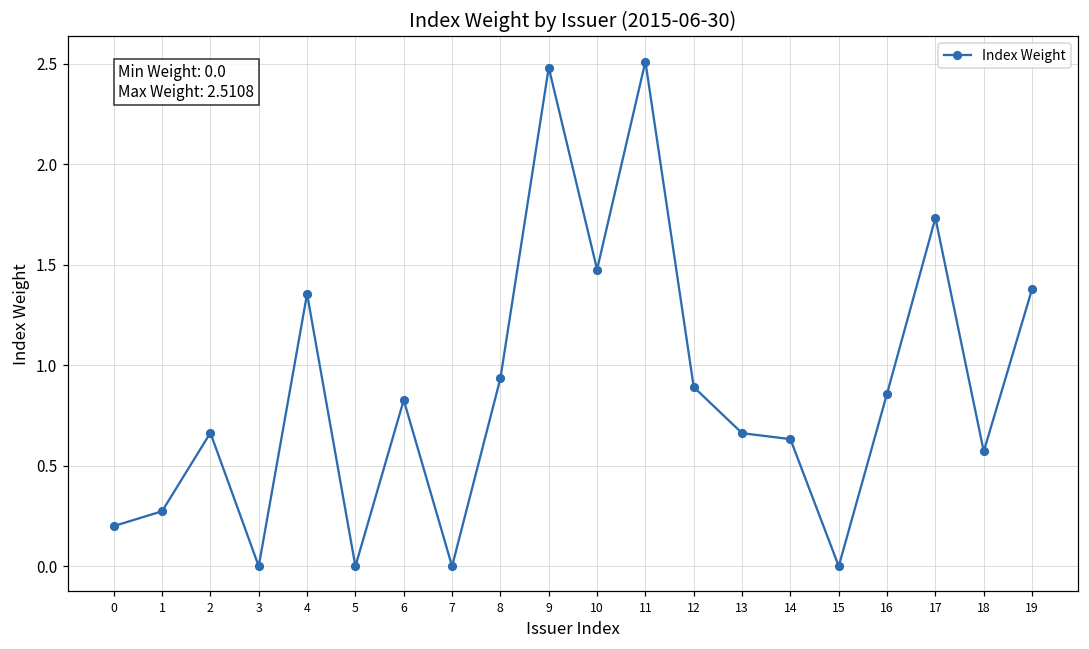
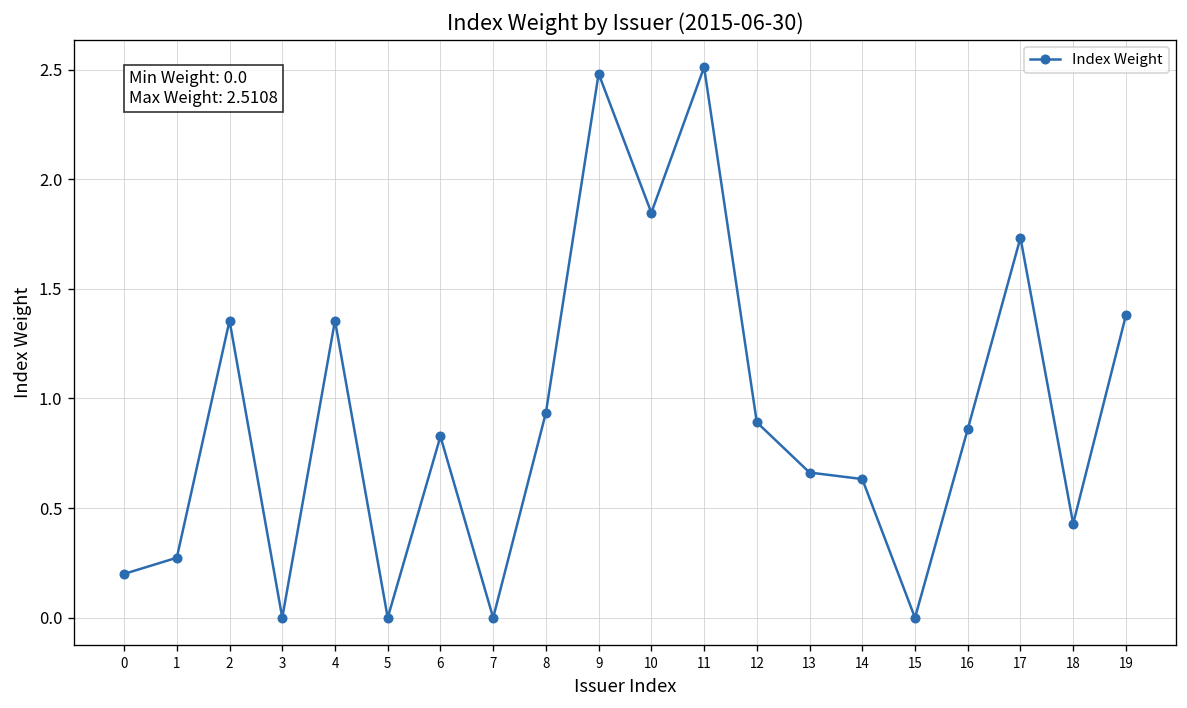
2: 0.66 -> 1.36
10: 1.48 -> 1.85
18: 0.57 -> 0.43
